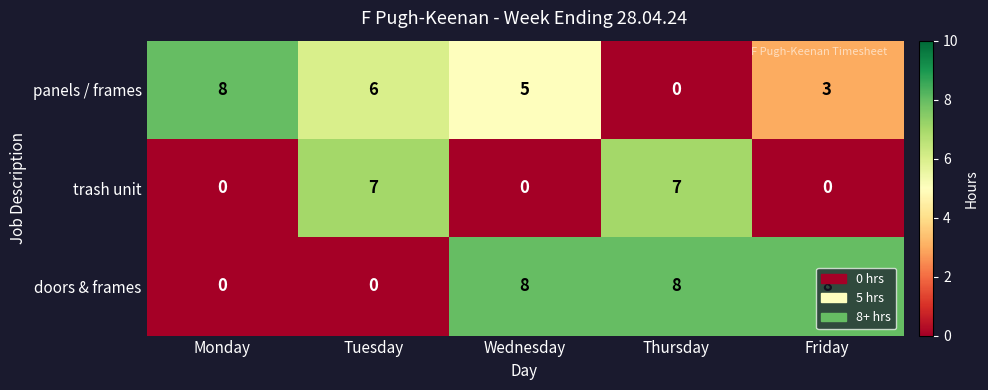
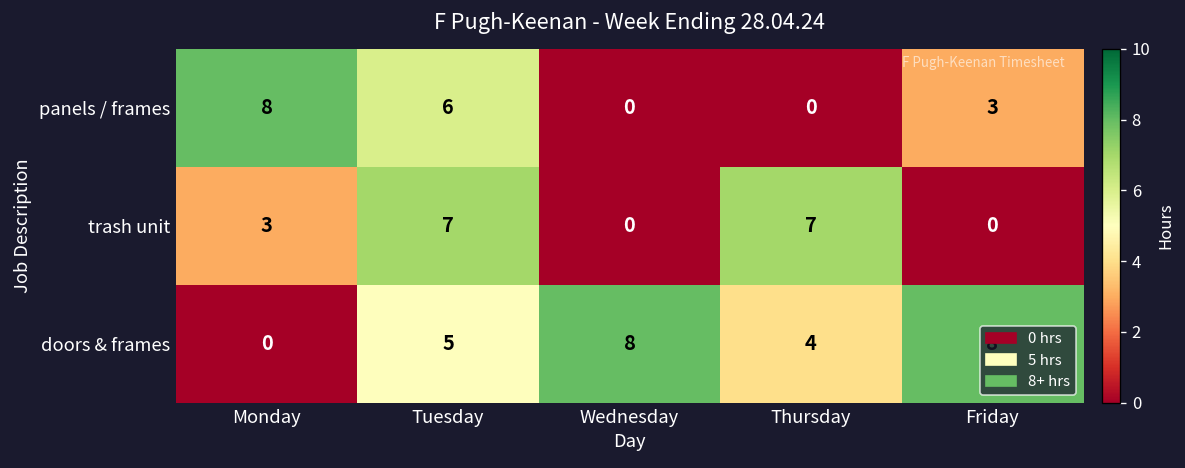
panels / frames, Wednesday: 5 -> 0
trash unit, Monday: 0 -> 3
doors & frames, Tuesday: 0 -> 5
doors & frames, Thursday: 8 -> 4
